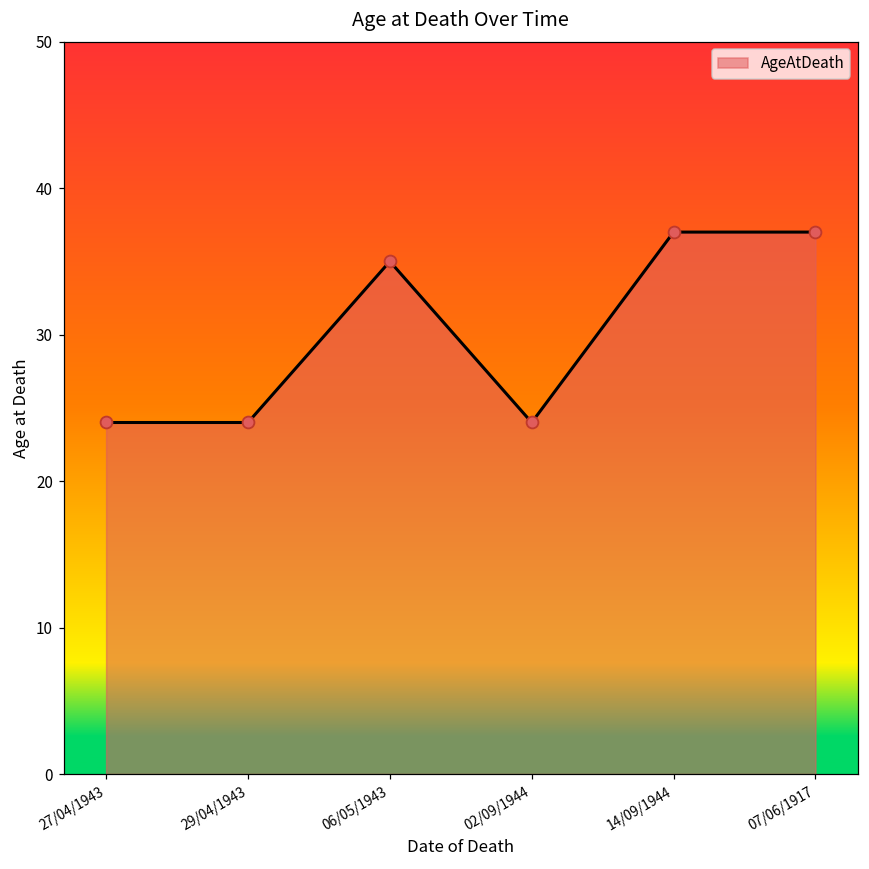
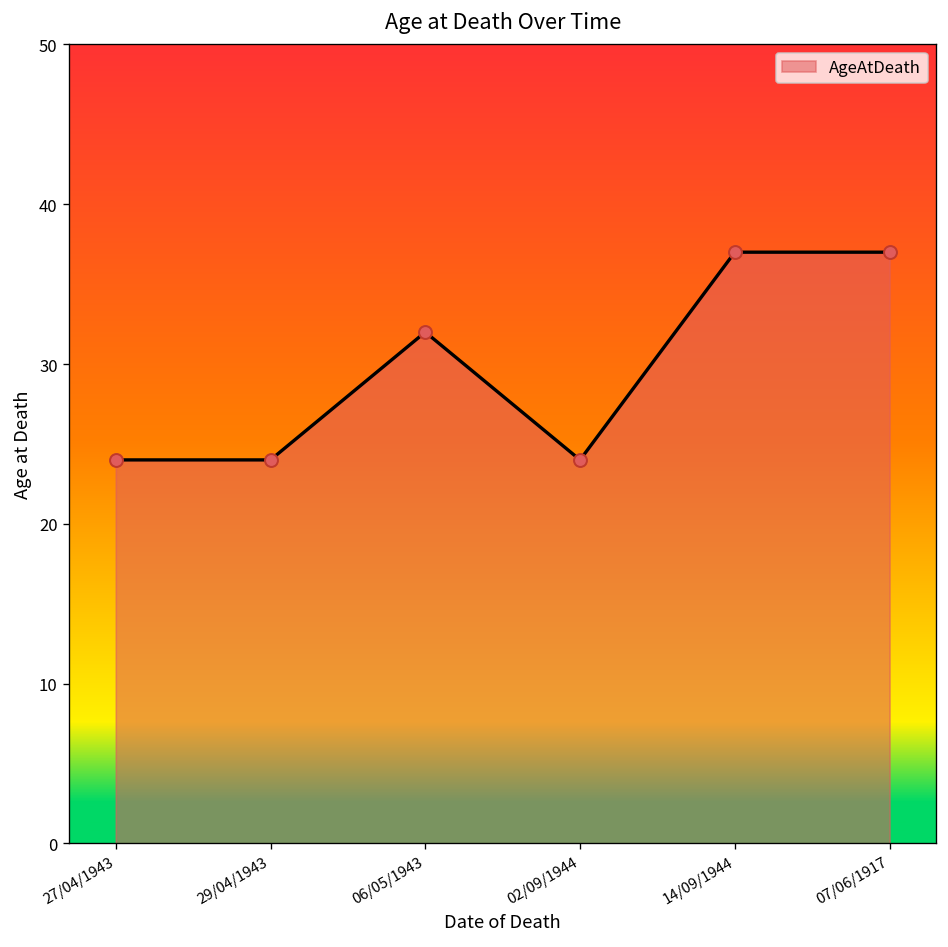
06/05/1943: 35 -> 32
